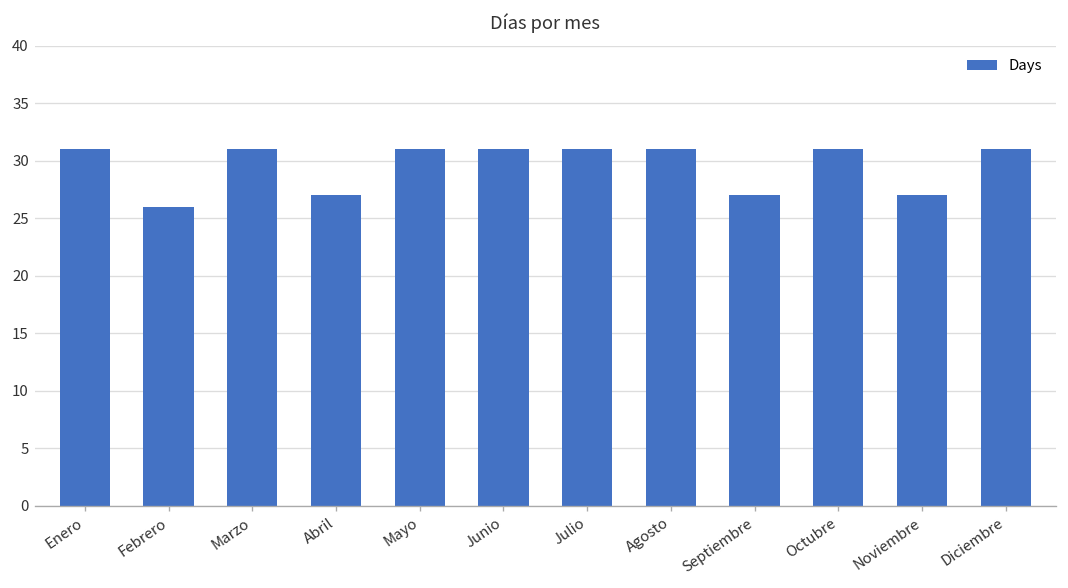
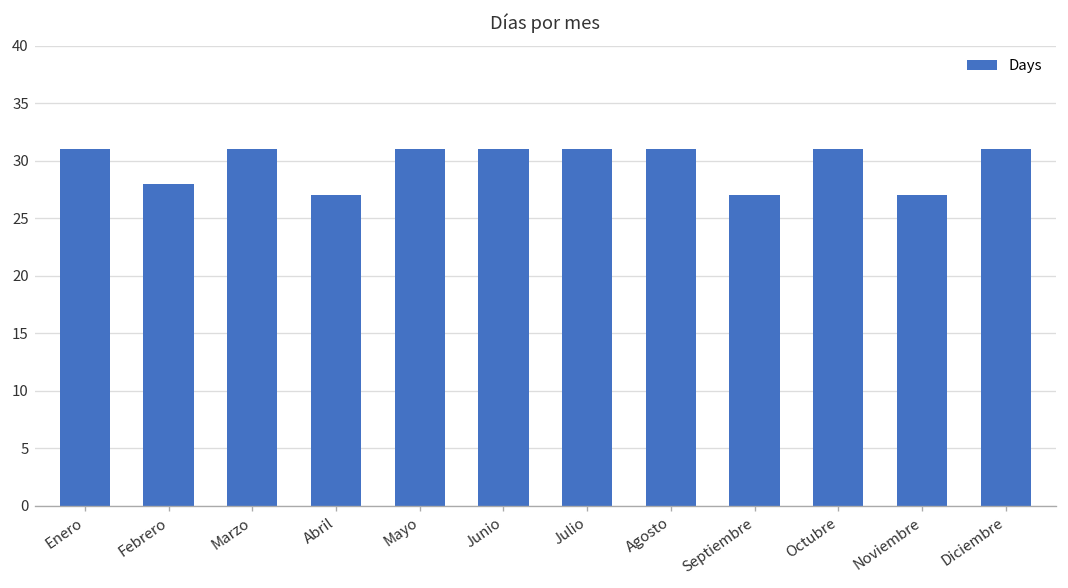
Febrero: 26 -> 28
